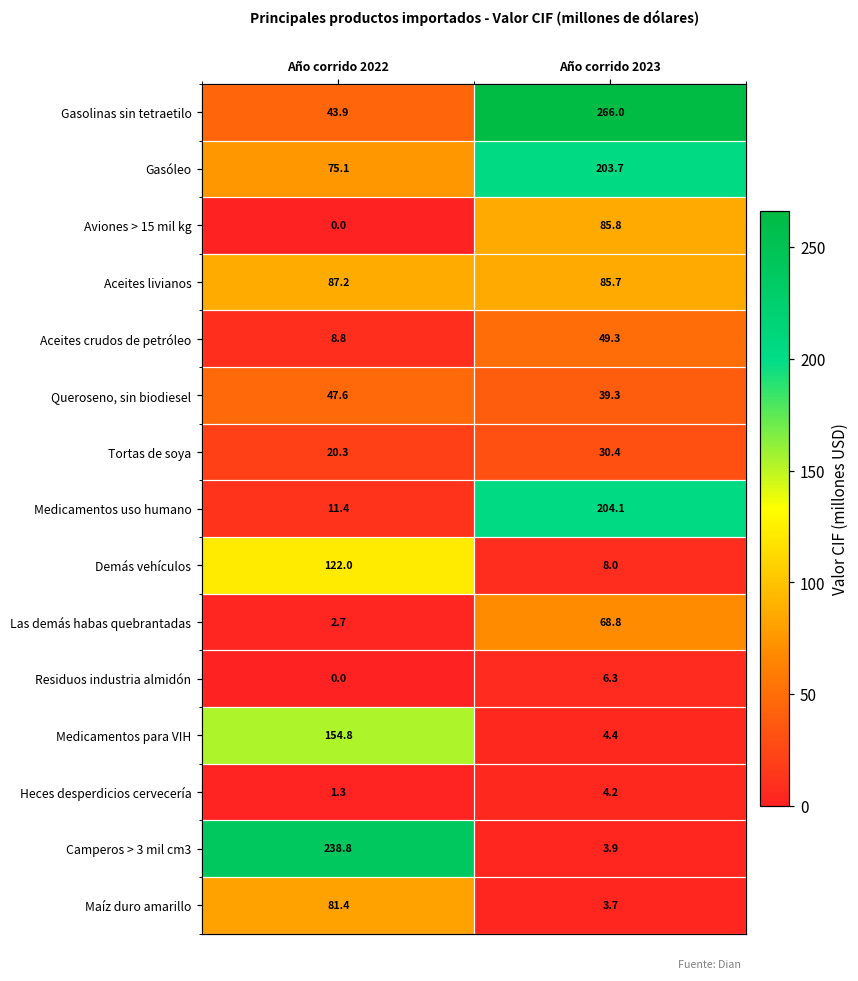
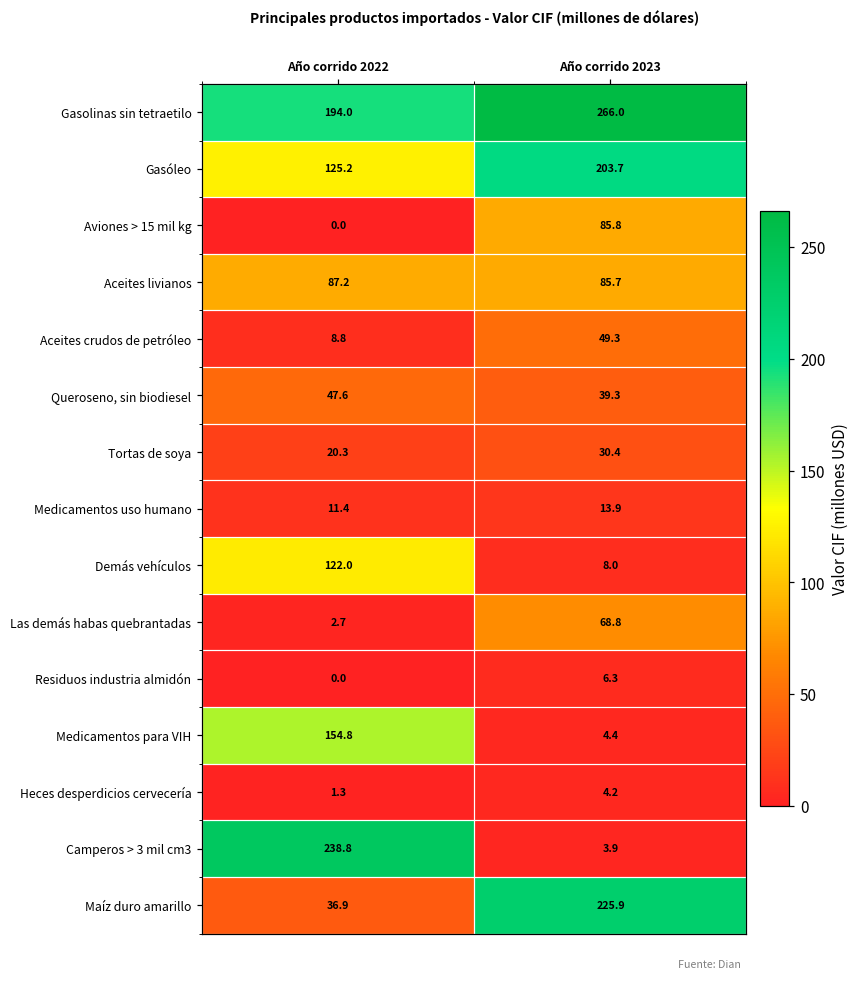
Gasolinas sin tetraetilo, Año corrido 2022: 43.9 -> 194.0
Gasóleo, Año corrido 2022: 75.1 -> 125.2
Medicamentos uso humano, Año corrido 2023: 204.1 -> 13.9
Maíz duro amarillo, Año corrido 2022: 81.4 -> 36.9
Maíz duro amarillo, Año corrido 2023: 3.7 -> 225.9
